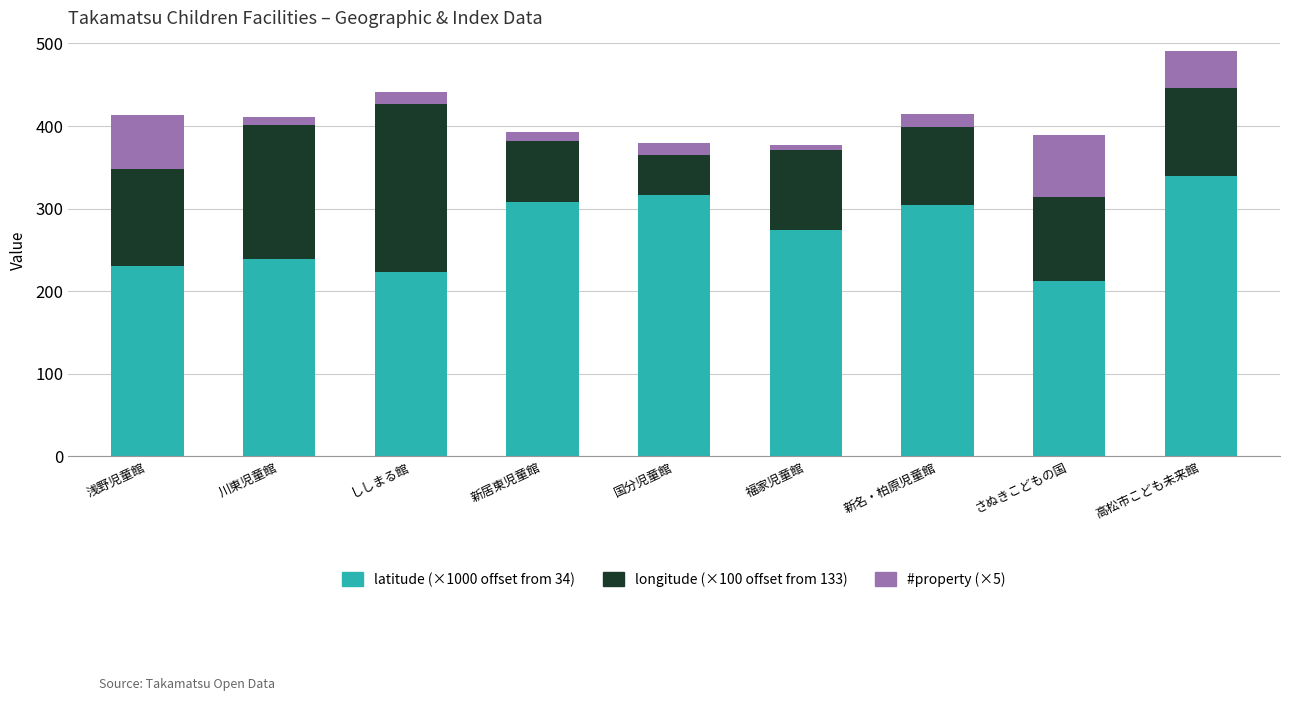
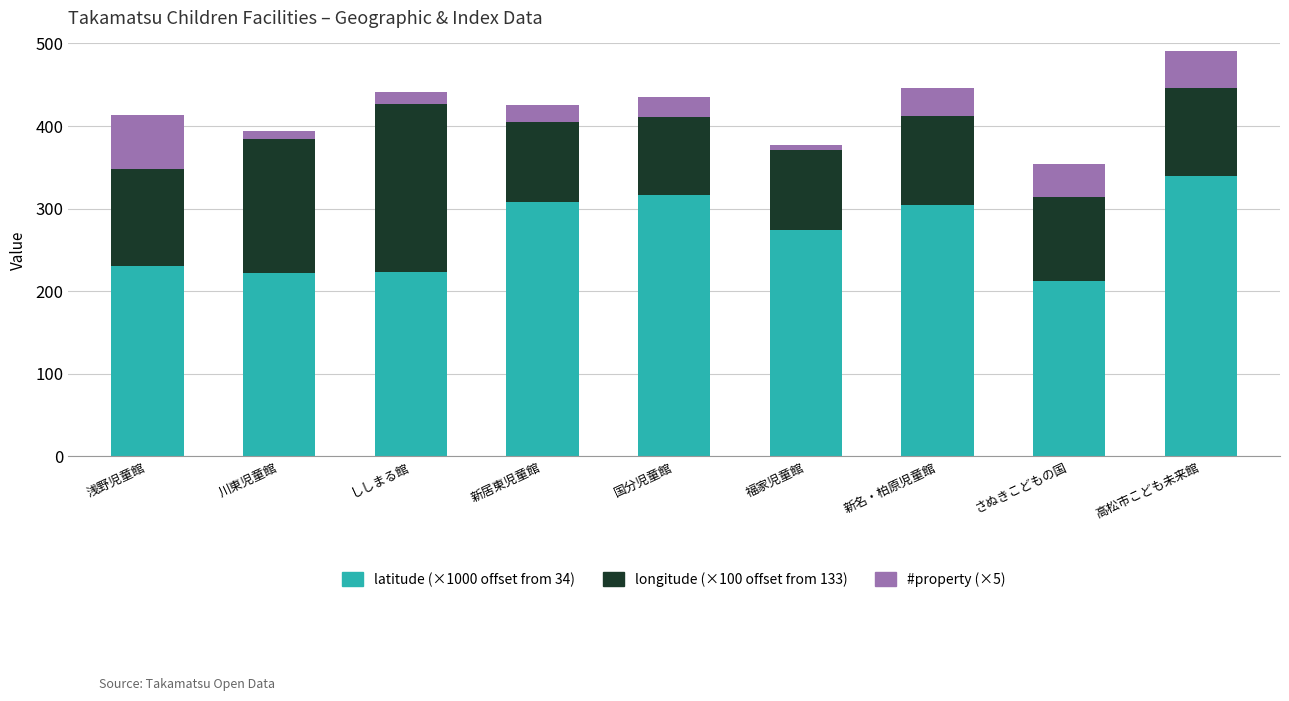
latitude (×1000 offset from 34), 川東児童館: 240 -> 220
longitude (×100 offset from 133), 新居東児童館: 70 -> 100
#property (×5), 新居東児童館: 10 -> 20
longitude (×100 offset from 133), 国分児童館: 50 -> 90
#property (×5), 国分児童館: 20 -> 30
longitude (×100 offset from 133), 新名・柏原児童館: 90 -> 110
#property (×5), 新名・柏原児童館: 20 -> 40
#property (×5), さぬきこどもの国: 80 -> 40
